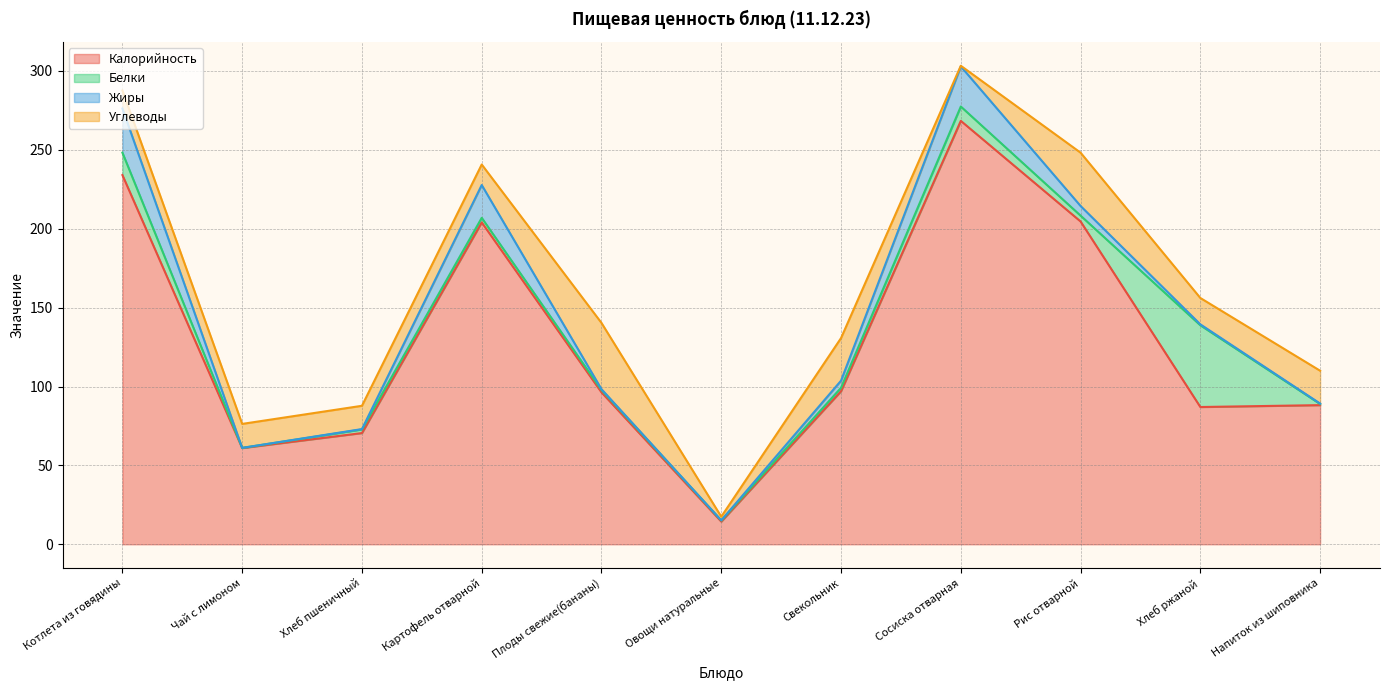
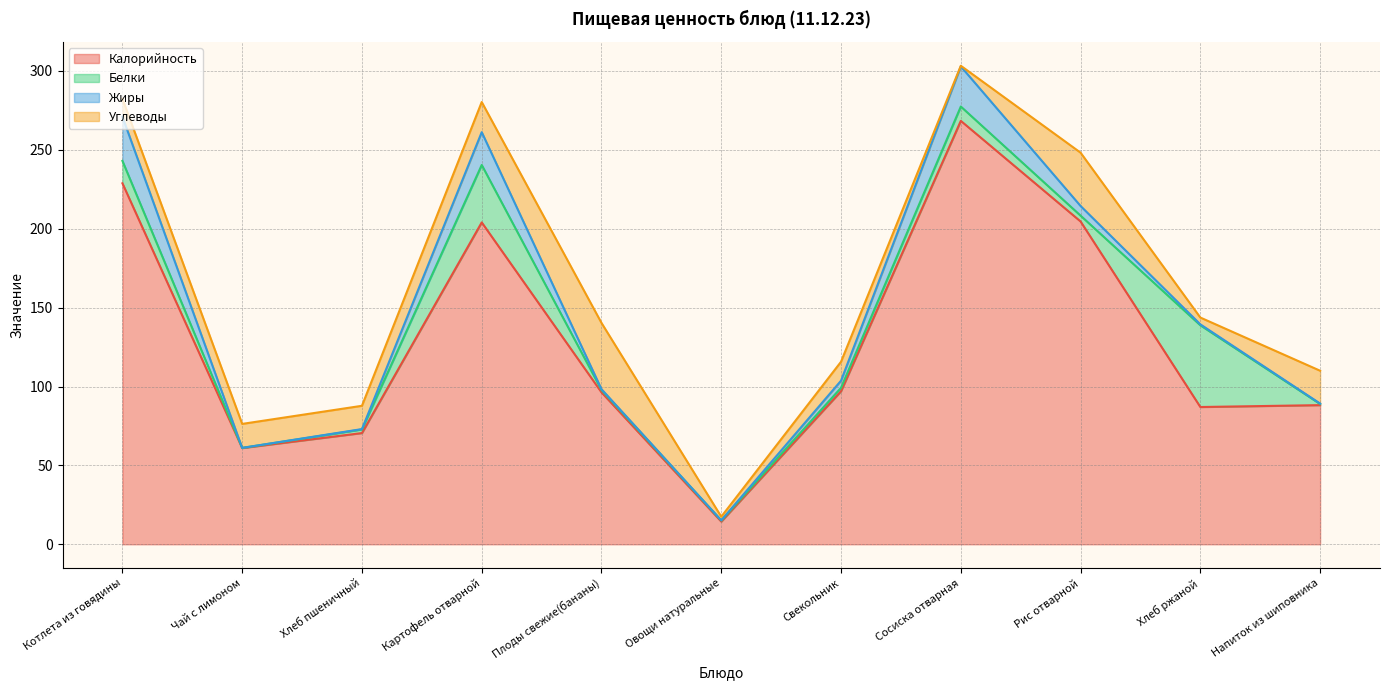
Калорийность, Котлета из говядины: 234 -> 229
Белки, Картофель отварной: 3 -> 36
Углеводы, Картофель отварной: 13 -> 19
Углеводы, Свекольник: 27 -> 12
Углеводы, Хлеб ржаной: 17 -> 4
